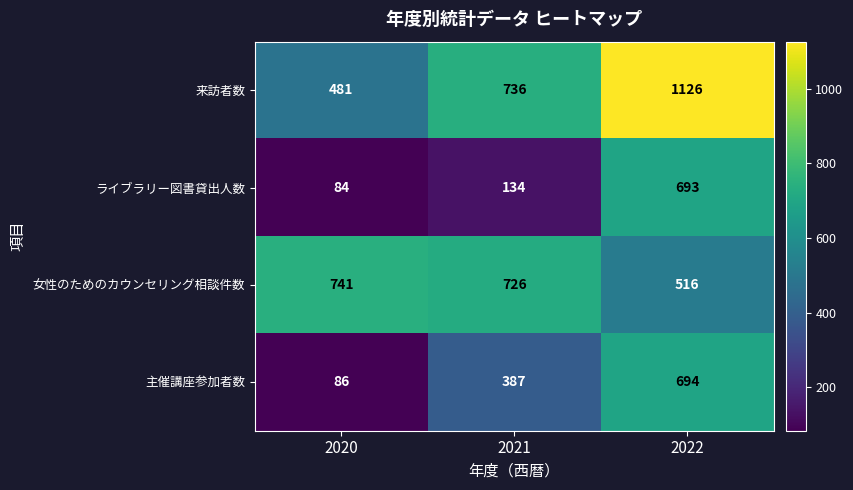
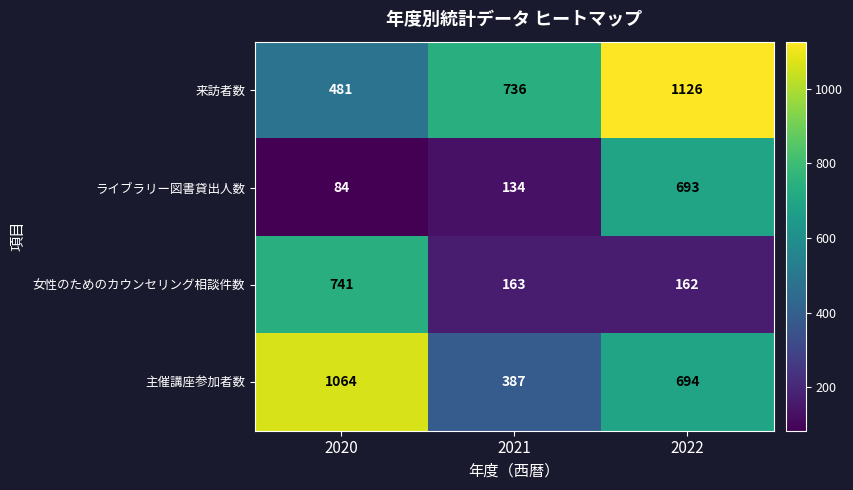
女性のためのカウンセリング相談件数, 2021: 726 -> 163
女性のためのカウンセリング相談件数, 2022: 516 -> 162
主催講座参加者数, 2020: 86 -> 1064
